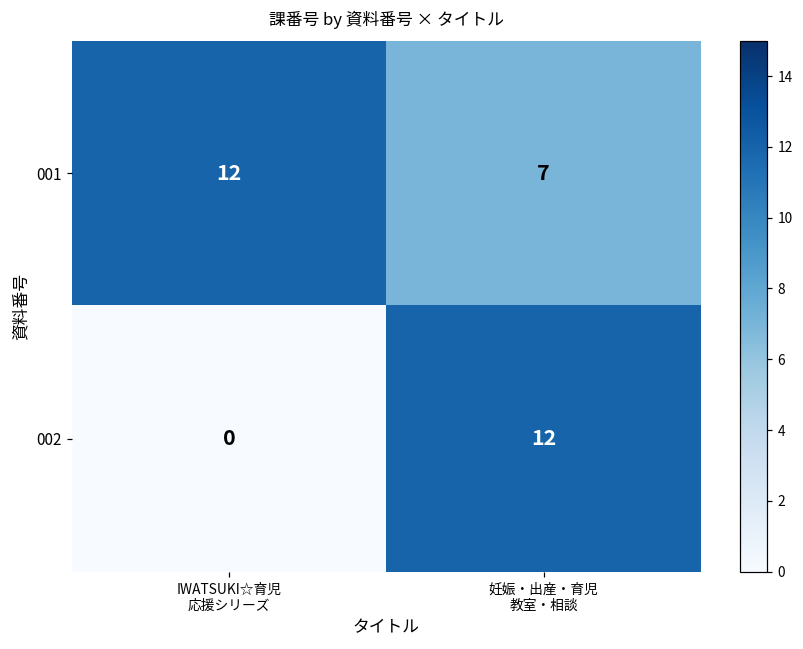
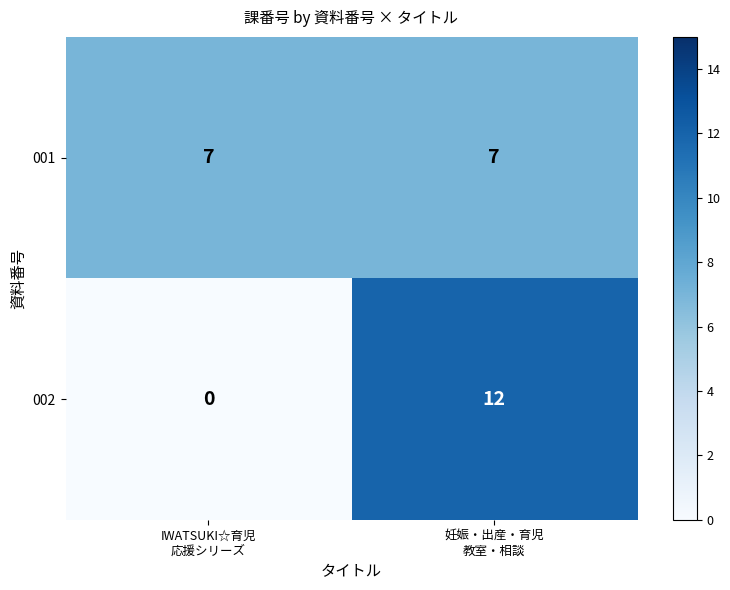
001, IWATSUKI☆育児 応援シリーズ: 12 -> 7
